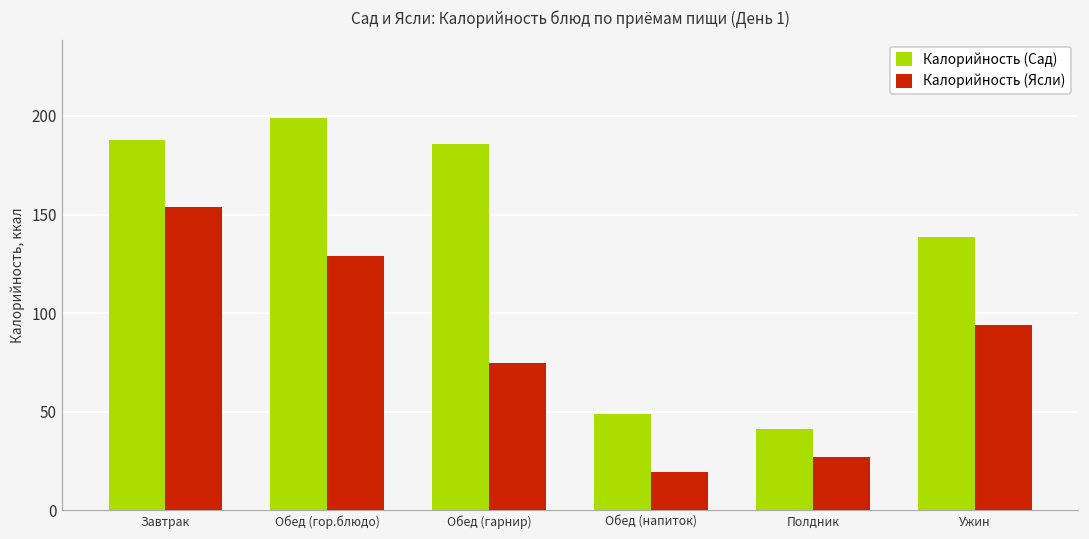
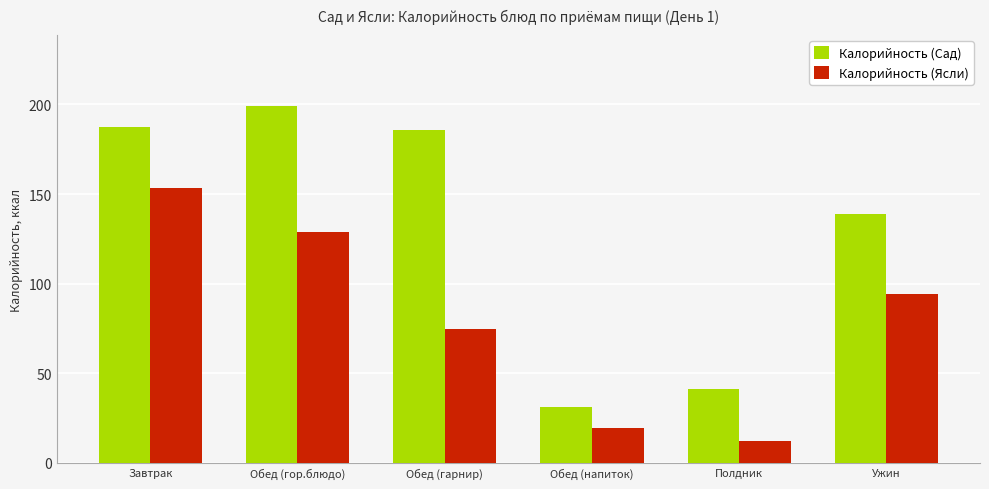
Калорийность (Сад), Обед (напиток): 49 -> 31
Калорийность (Ясли), Полдник: 27 -> 12
